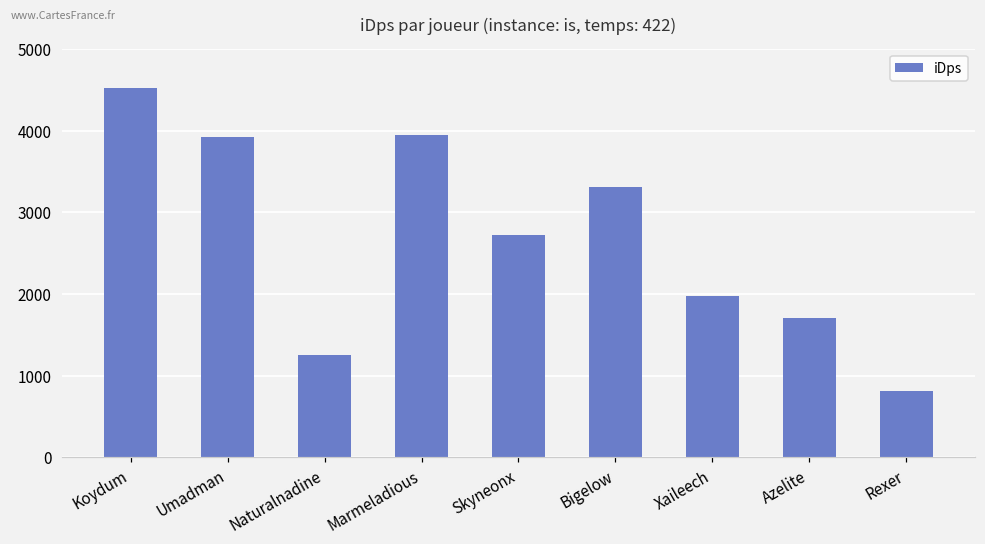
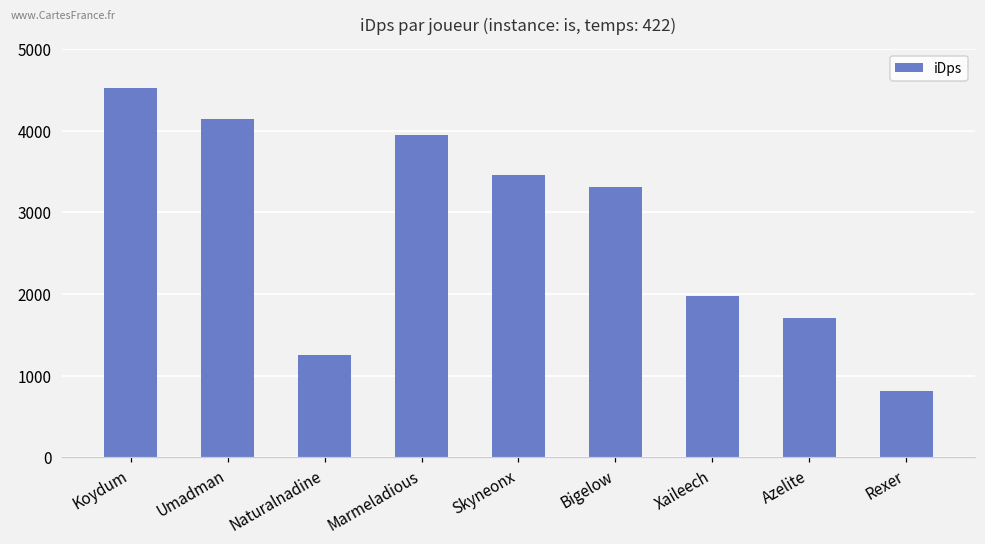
Umadman: 3900 -> 4100
Skyneonx: 2700 -> 3500
